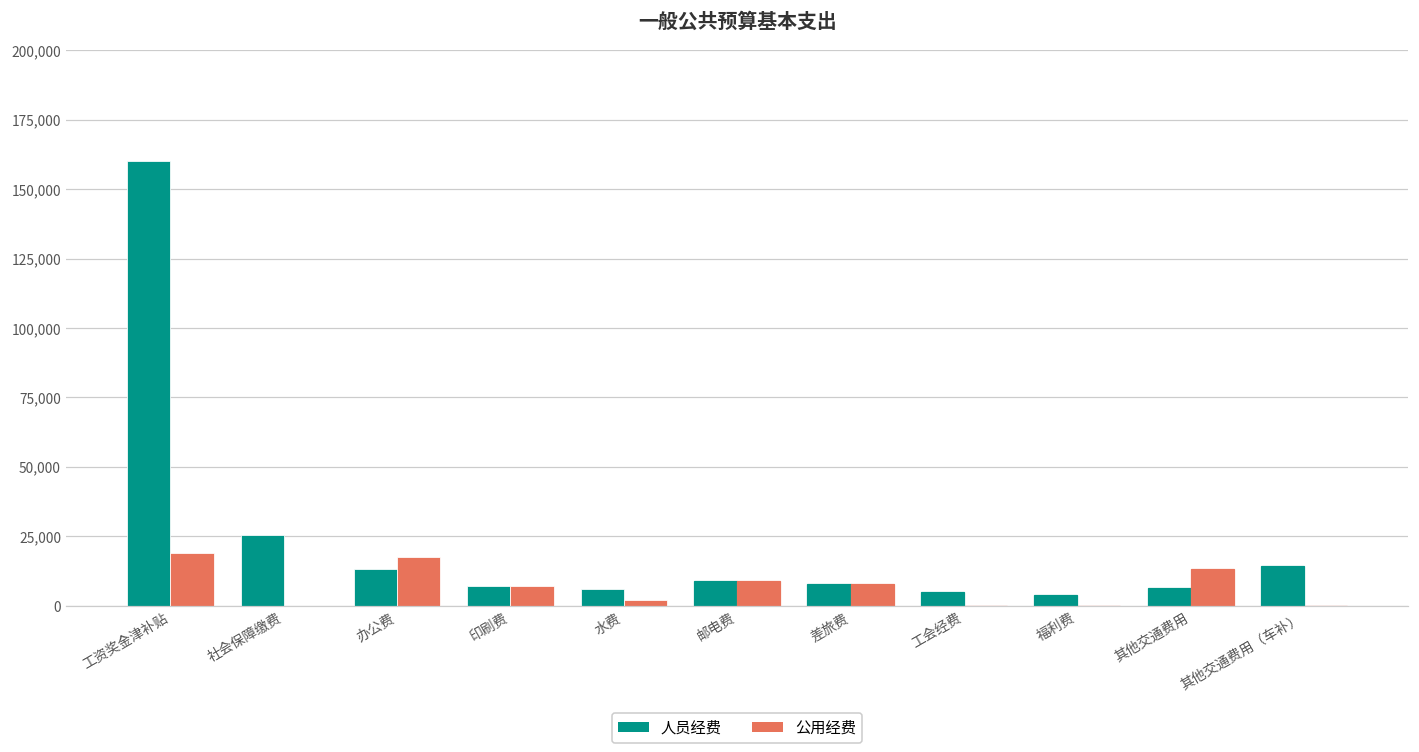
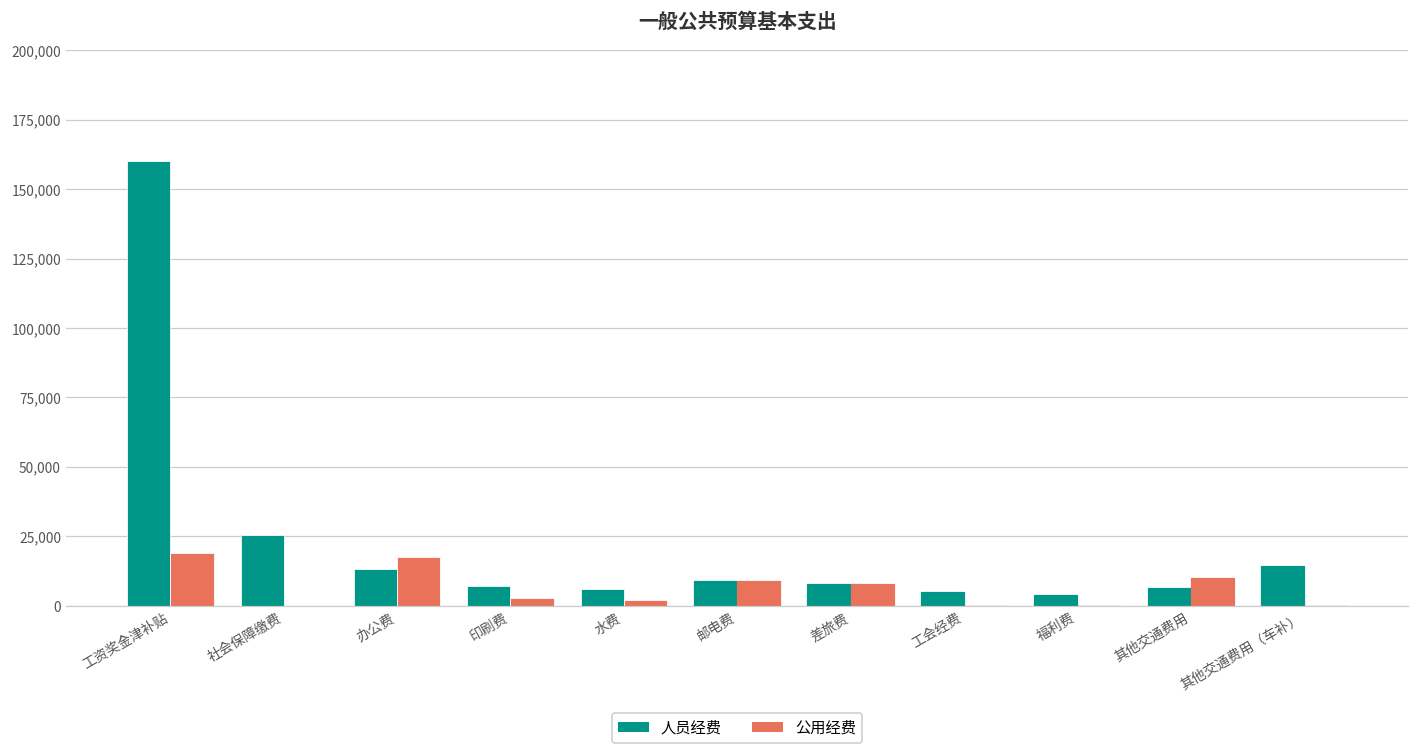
公用经费, 印刷费: 7,000 -> 3,000
公用经费, 其他交通费用: 13,000 -> 10,000
